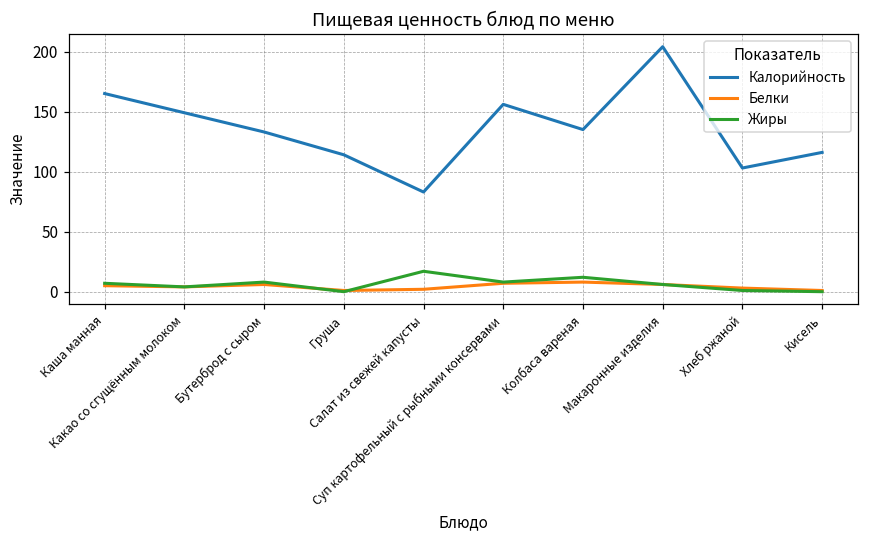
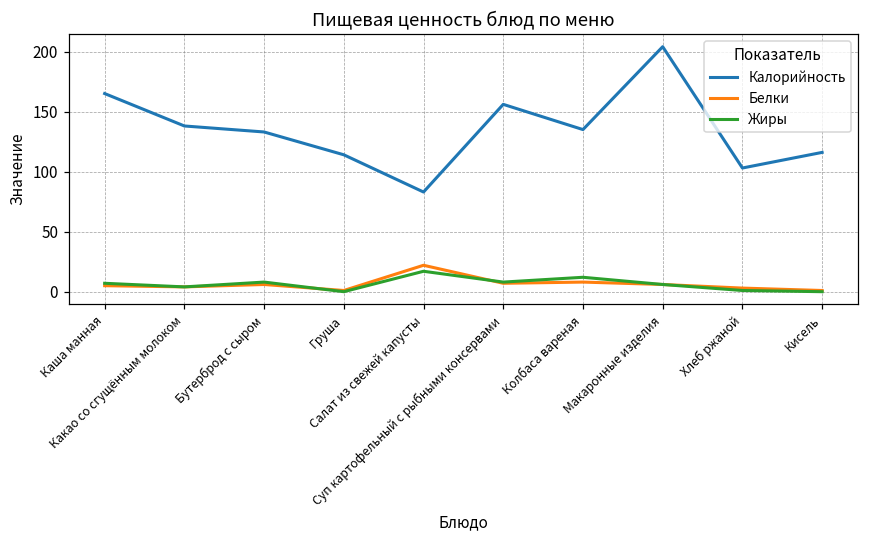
Калорийность, Какао со сгущённым молоком: 149 -> 138
Белки, Салат из свежей капусты: 2 -> 22
